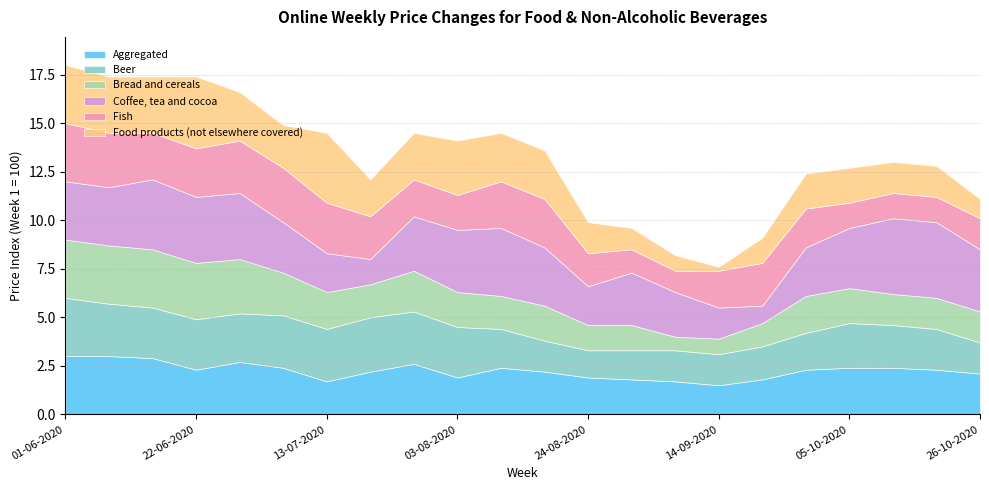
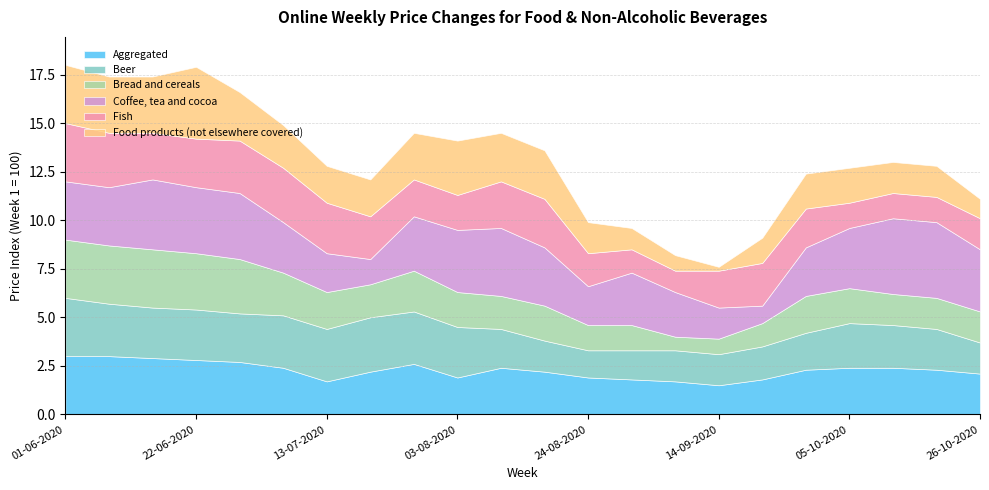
Aggregated, 22-06-2020: 2.3 -> 2.8
Food products (not elsewhere covered), 13-07-2020: 3.6 -> 1.9
